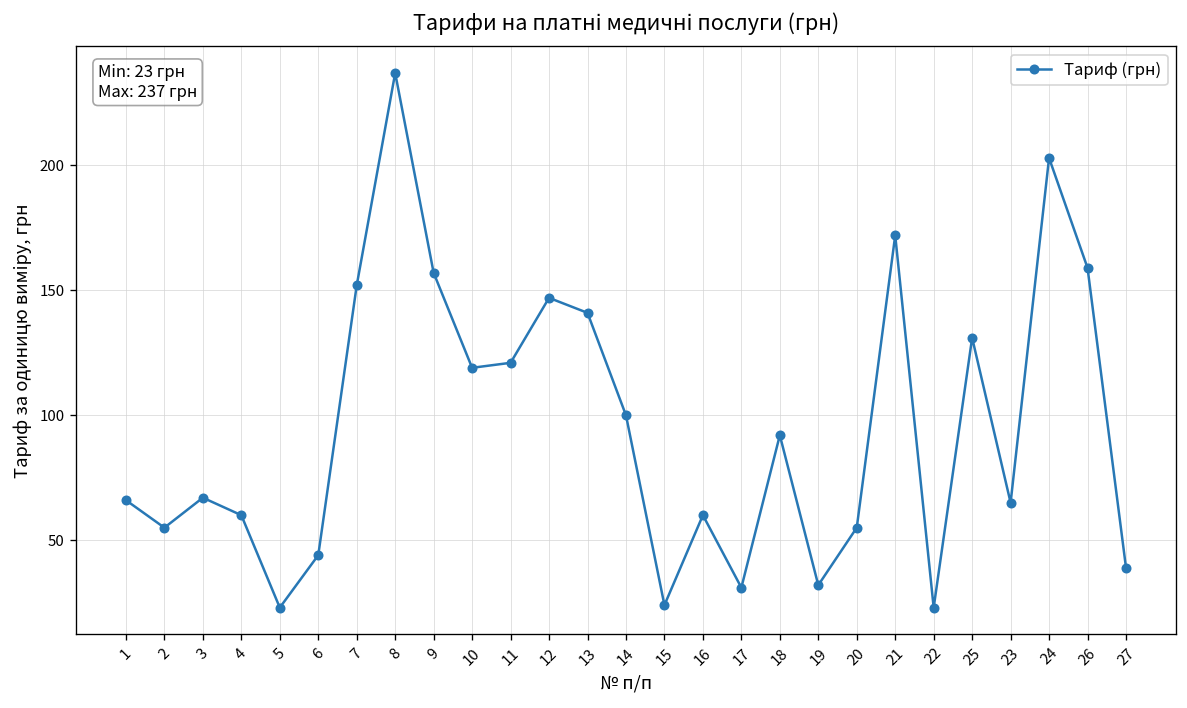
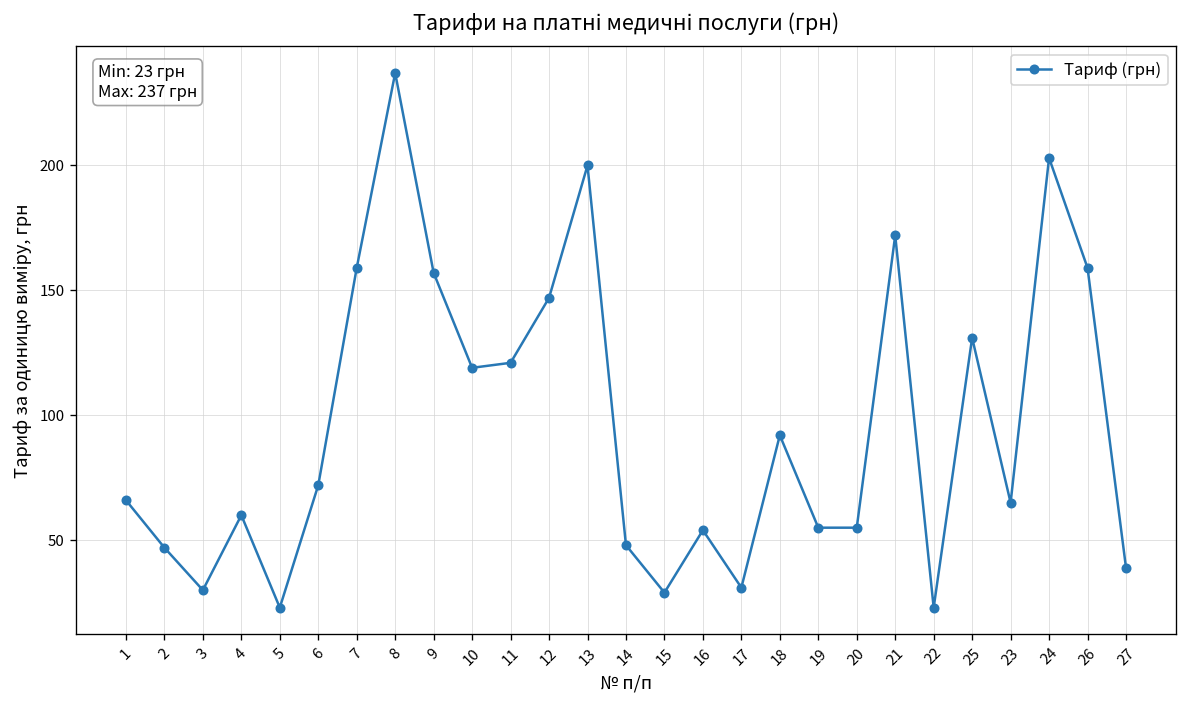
2: 55 -> 47
3: 67 -> 30
6: 44 -> 72
7: 152 -> 159
13: 141 -> 200
14: 100 -> 48
15: 24 -> 29
16: 60 -> 54
19: 32 -> 55
